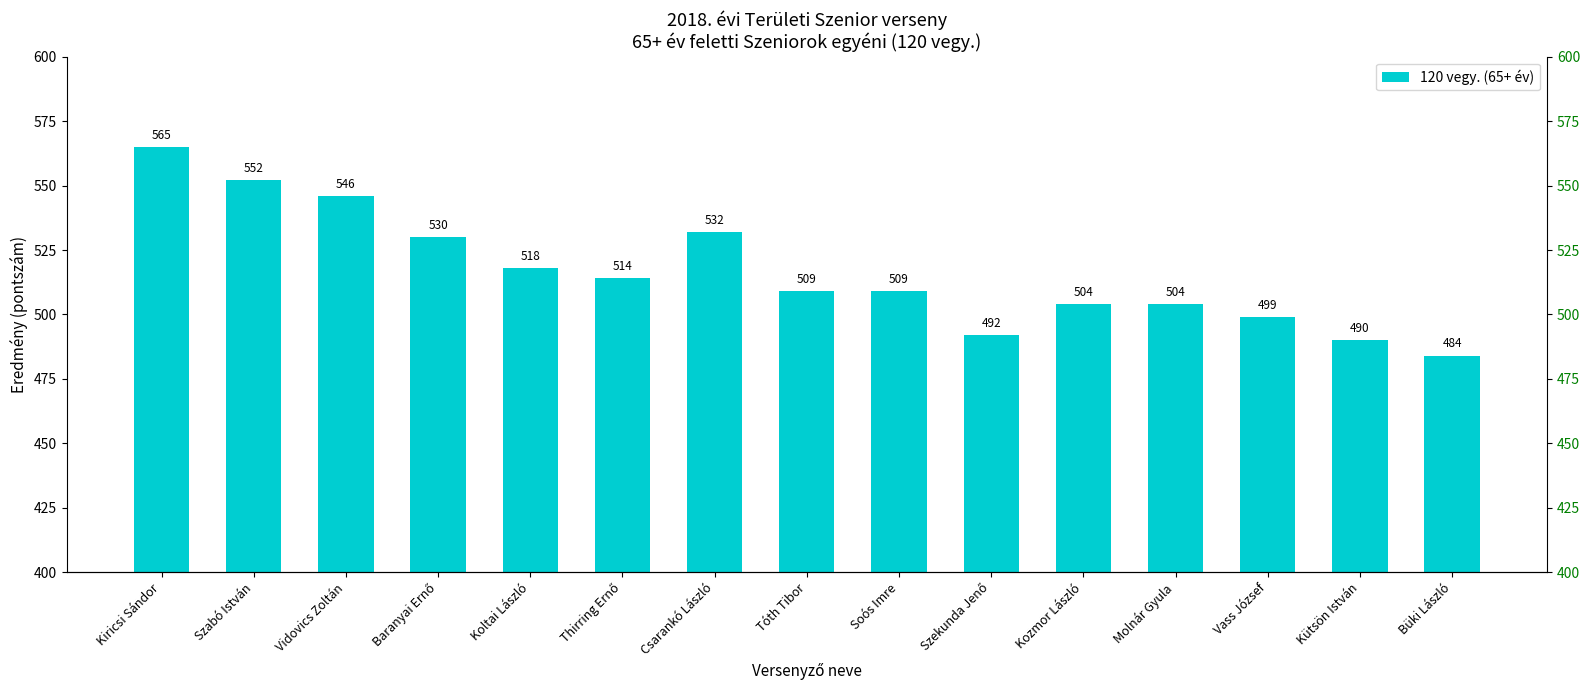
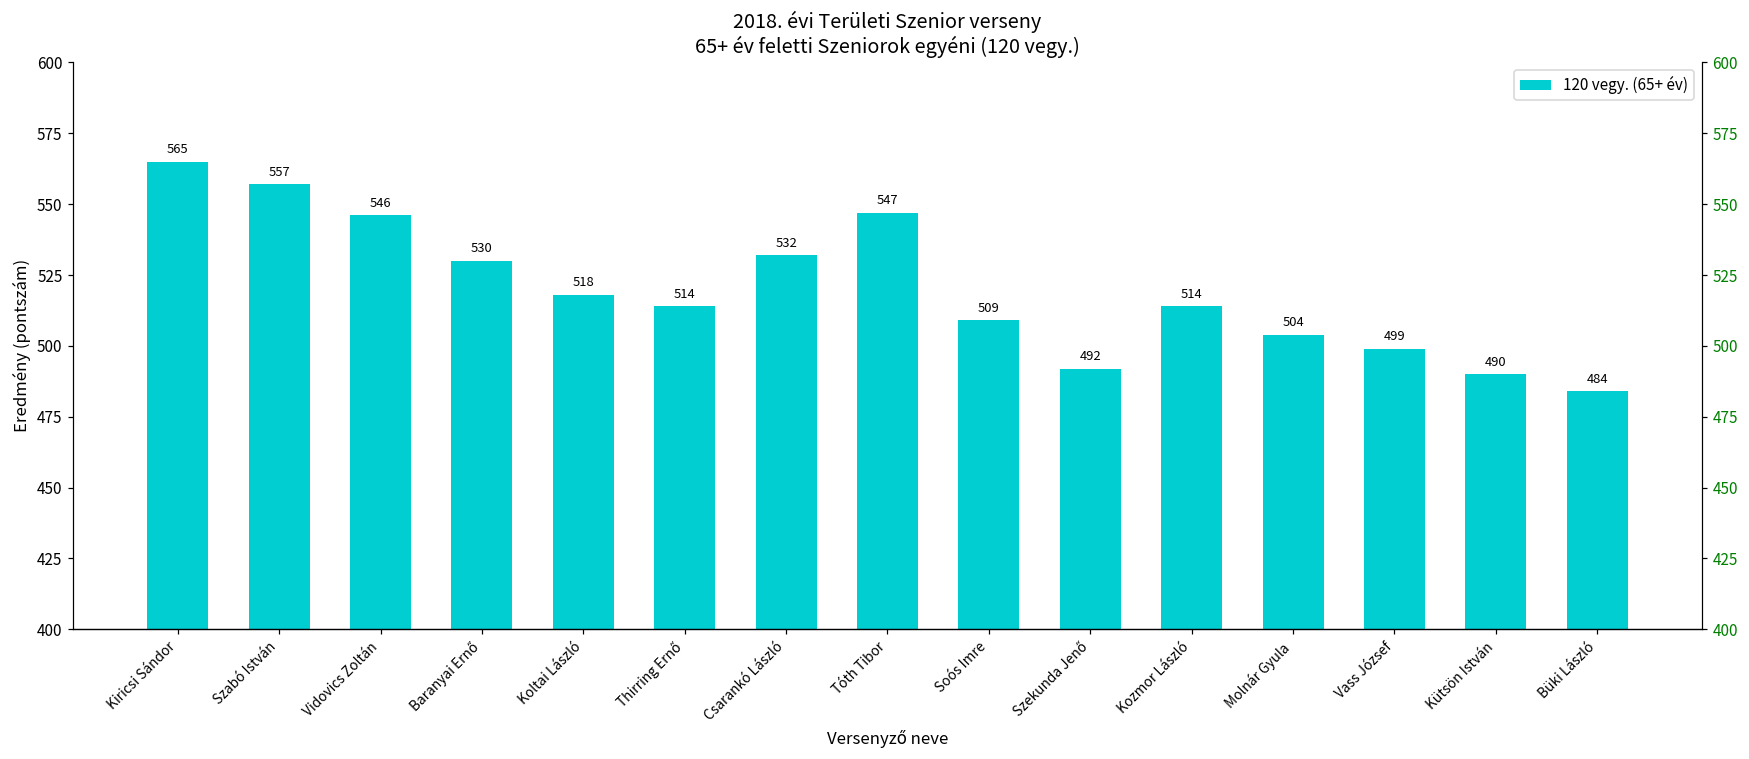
Szabó István: 552 -> 557
Tóth Tibor: 509 -> 547
Kozmor László: 504 -> 514
